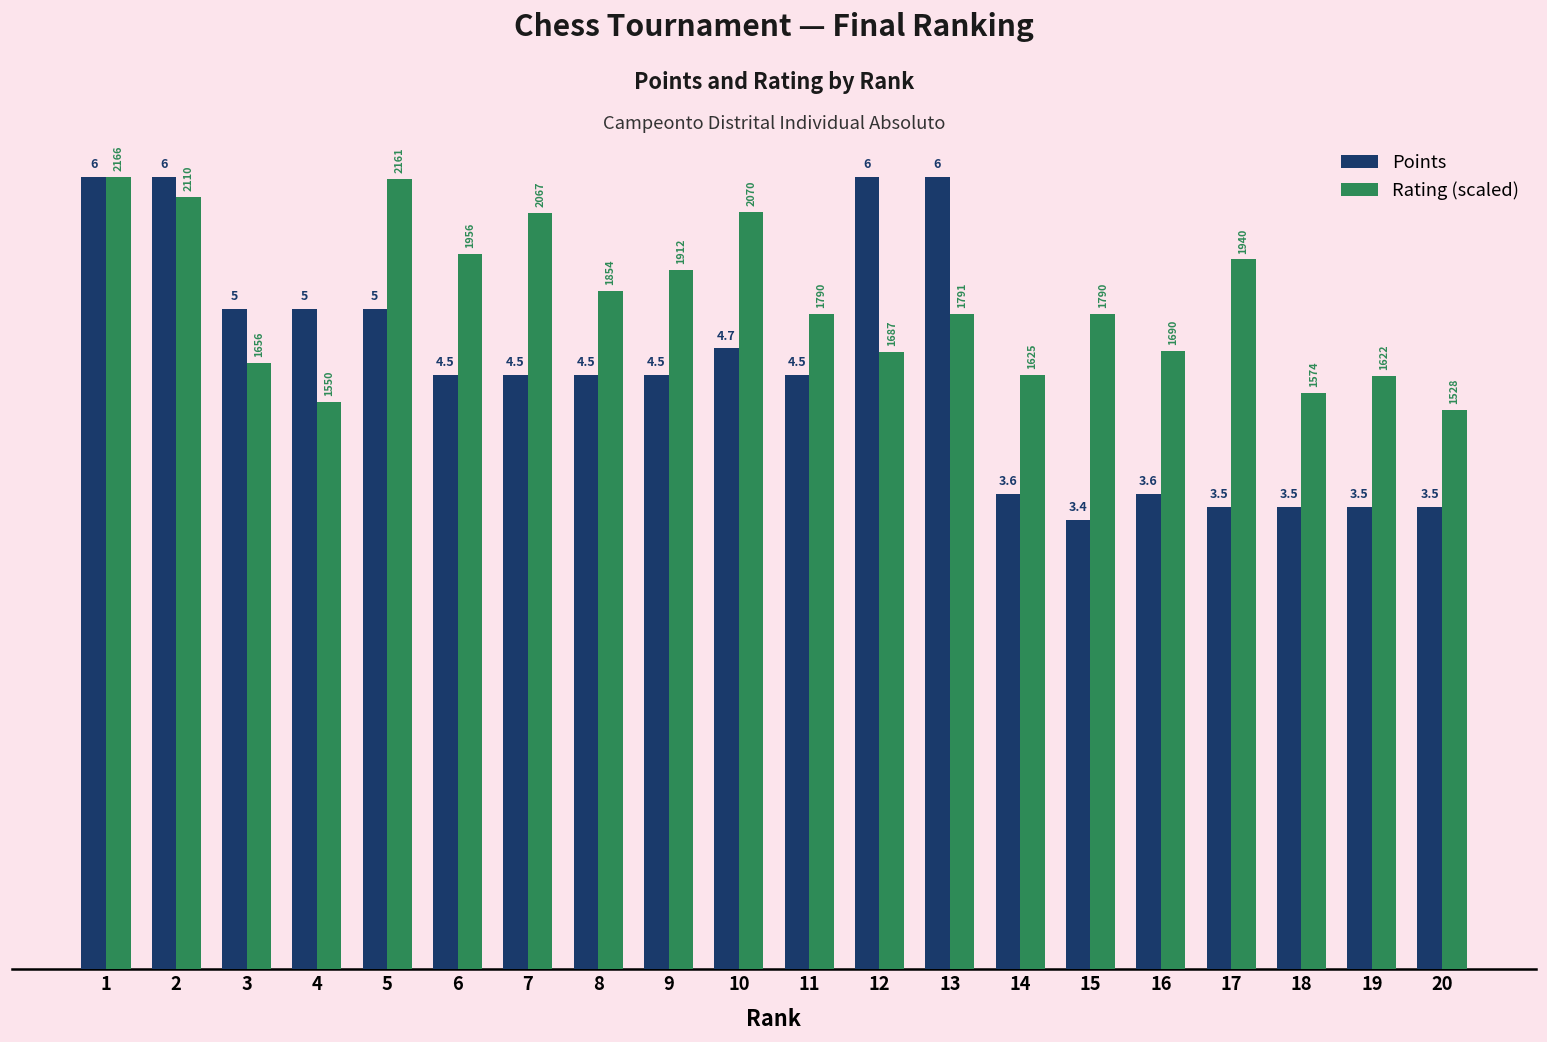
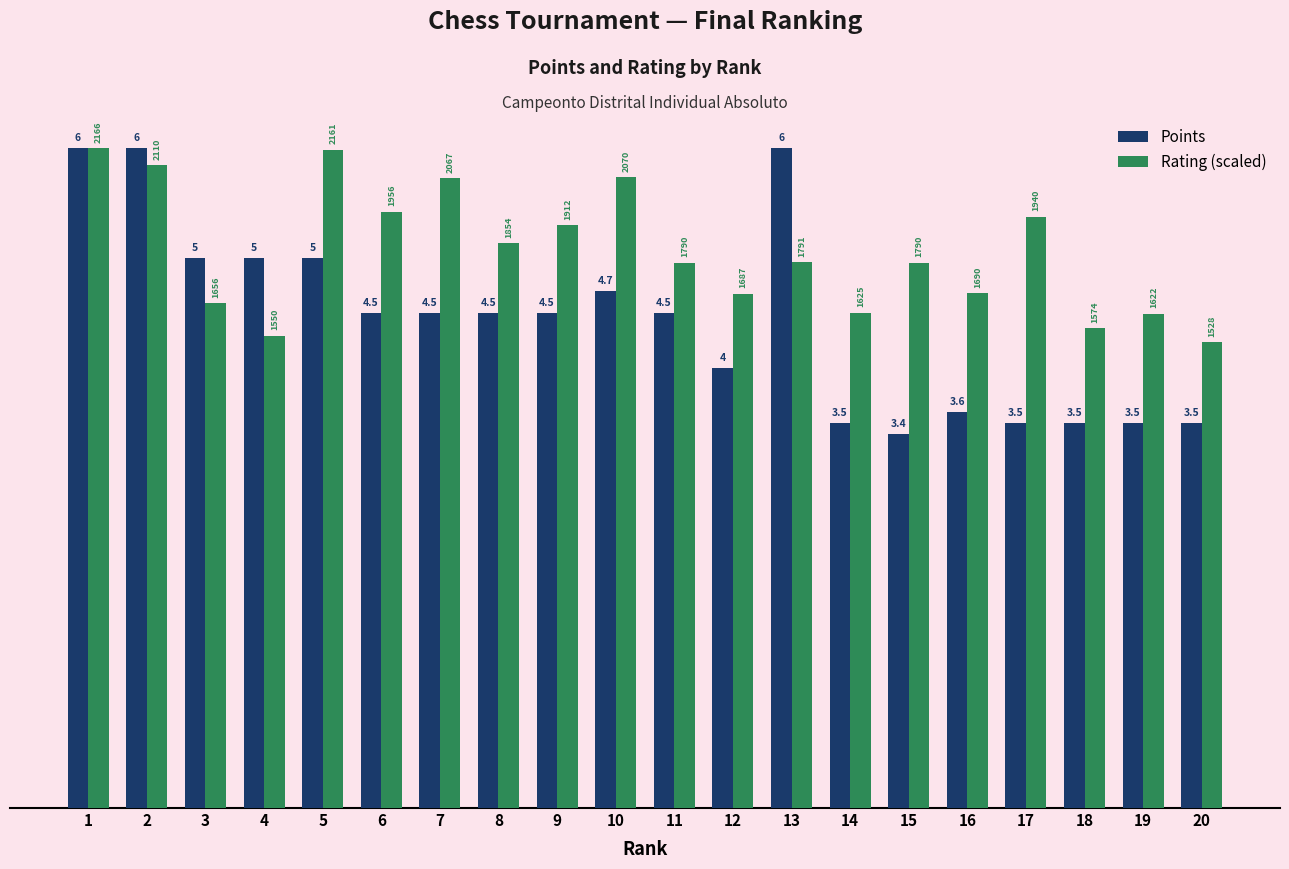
Points, 12: 6 -> 4
Points, 14: 3.6 -> 3.5
